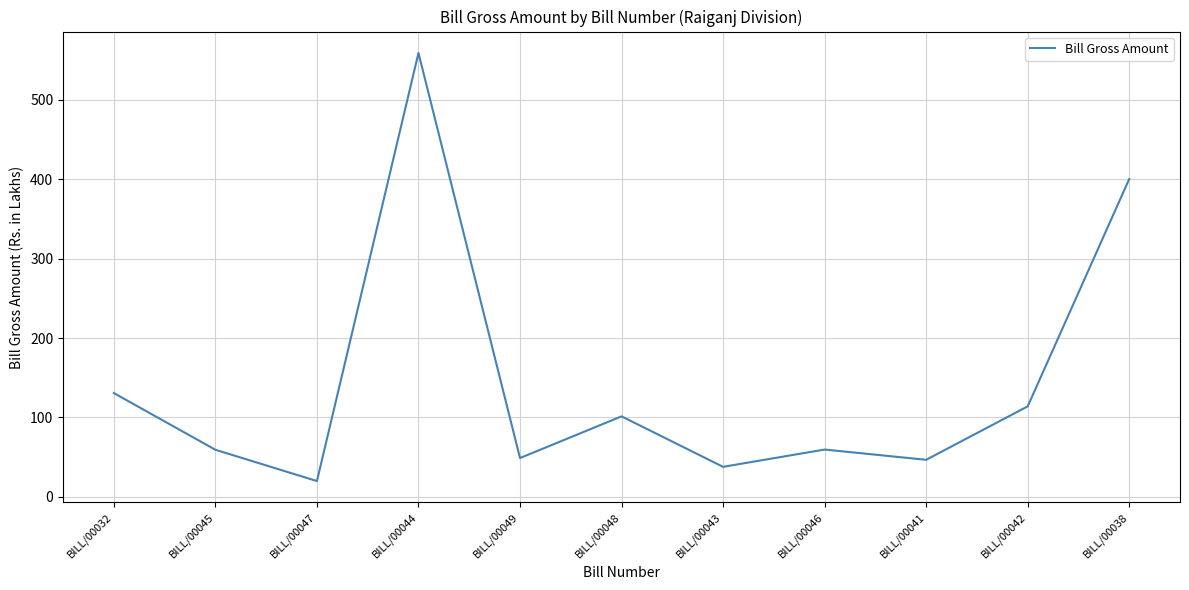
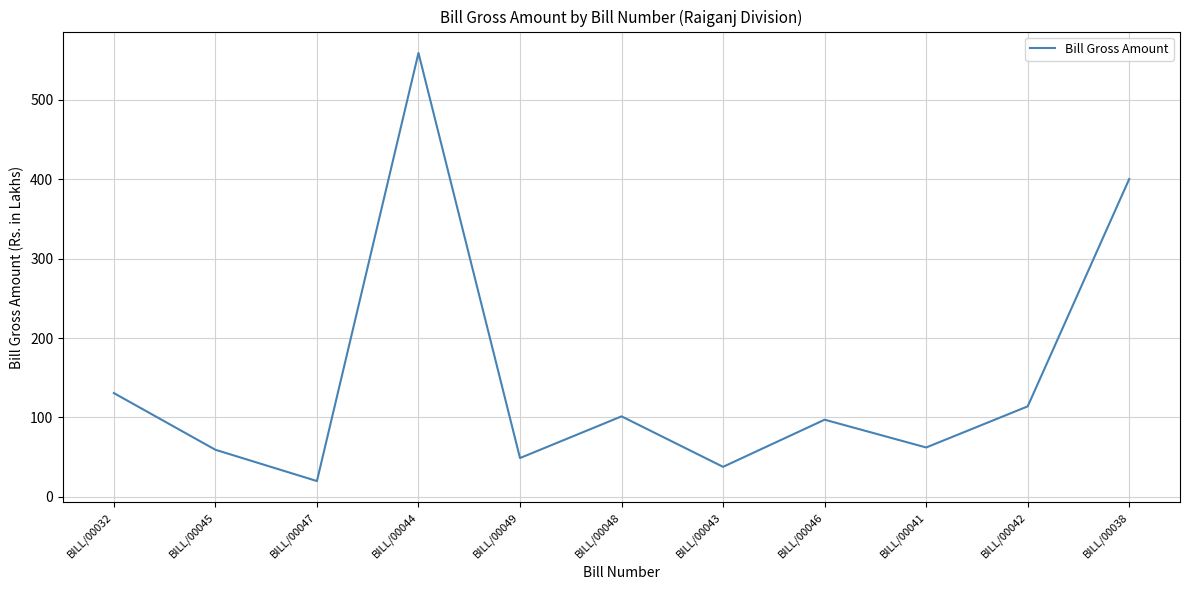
BILL/00046: 60 -> 100
BILL/00041: 50 -> 60
